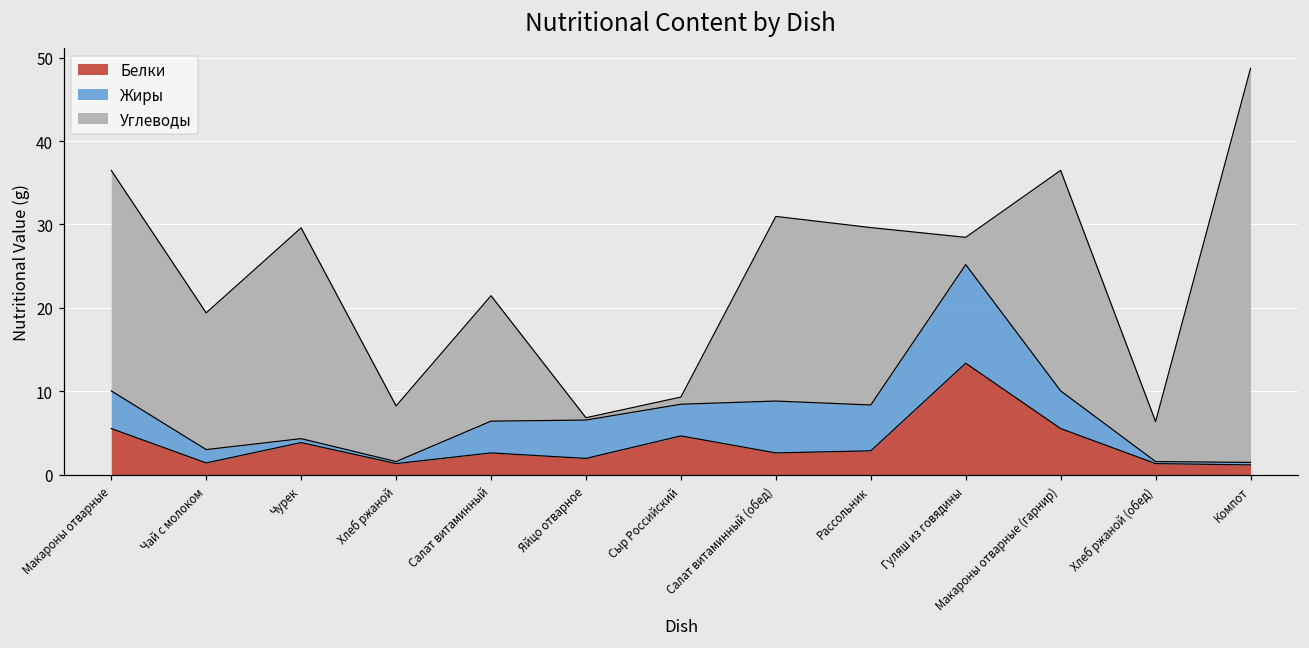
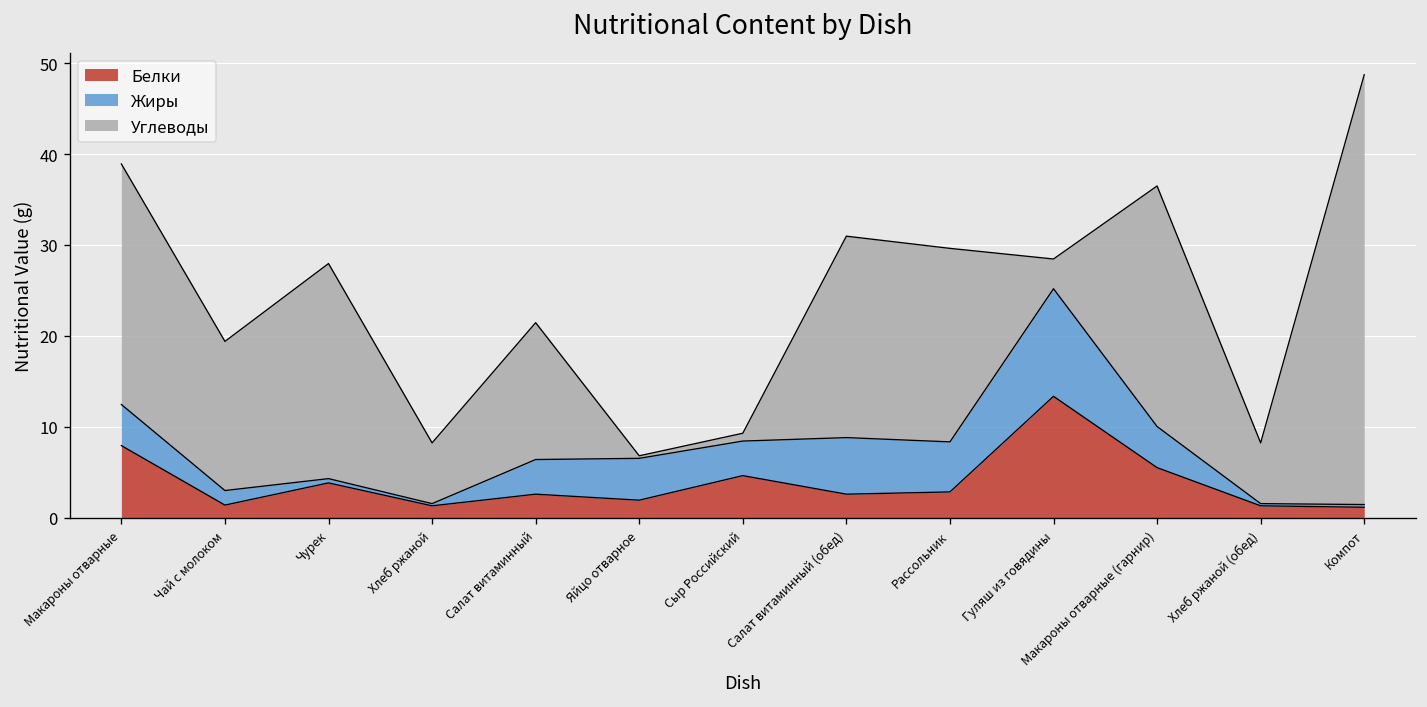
Белки, Макароны отварные: 6 -> 8
Углеводы, Чурек: 25 -> 24
Углеводы, Хлеб ржаной (обед): 5 -> 7
